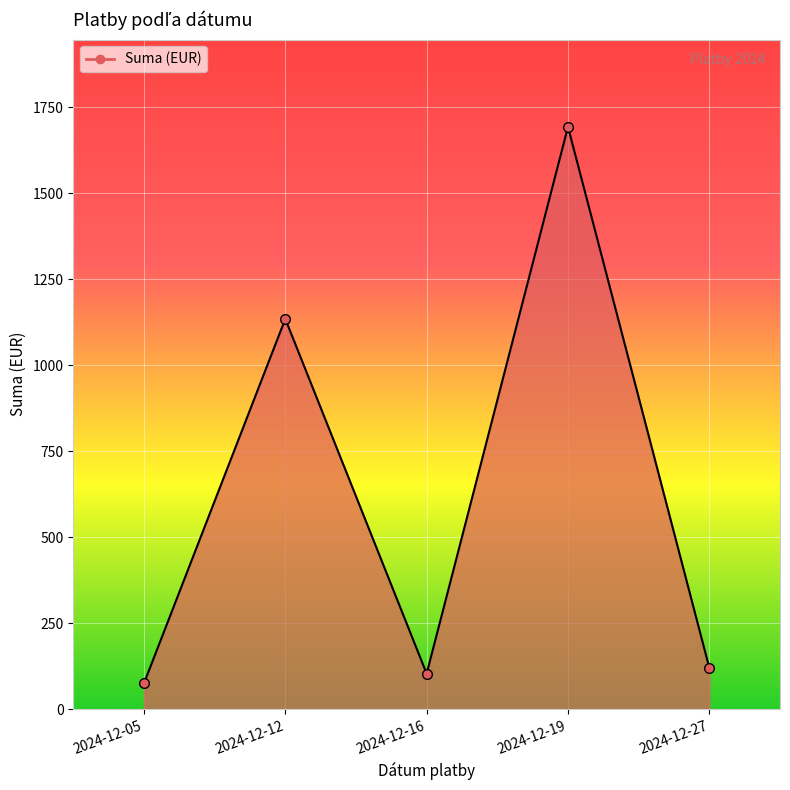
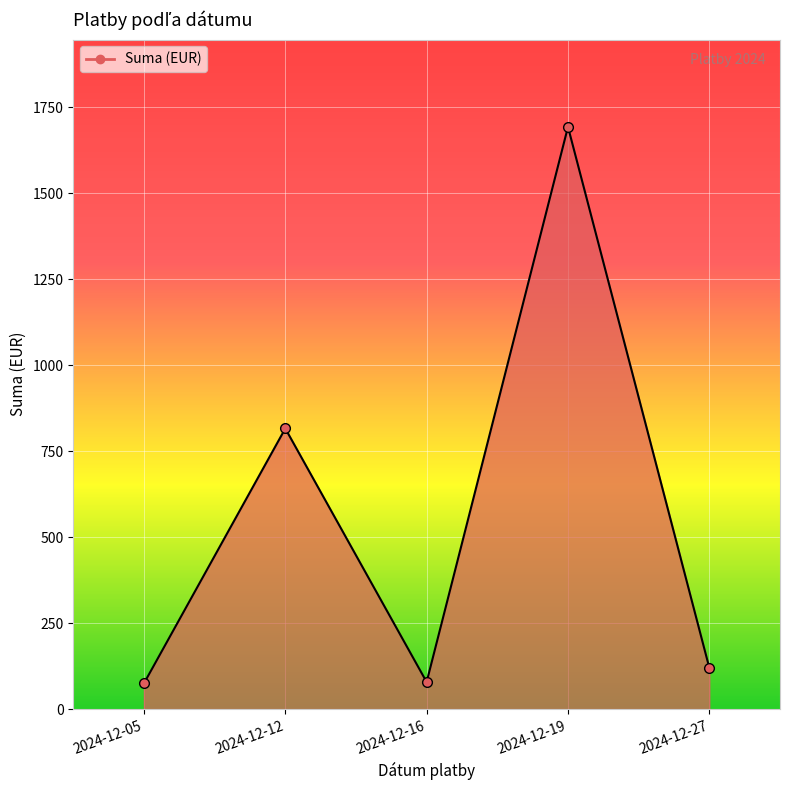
2024-12-12: 1130 -> 820
2024-12-16: 100 -> 80
